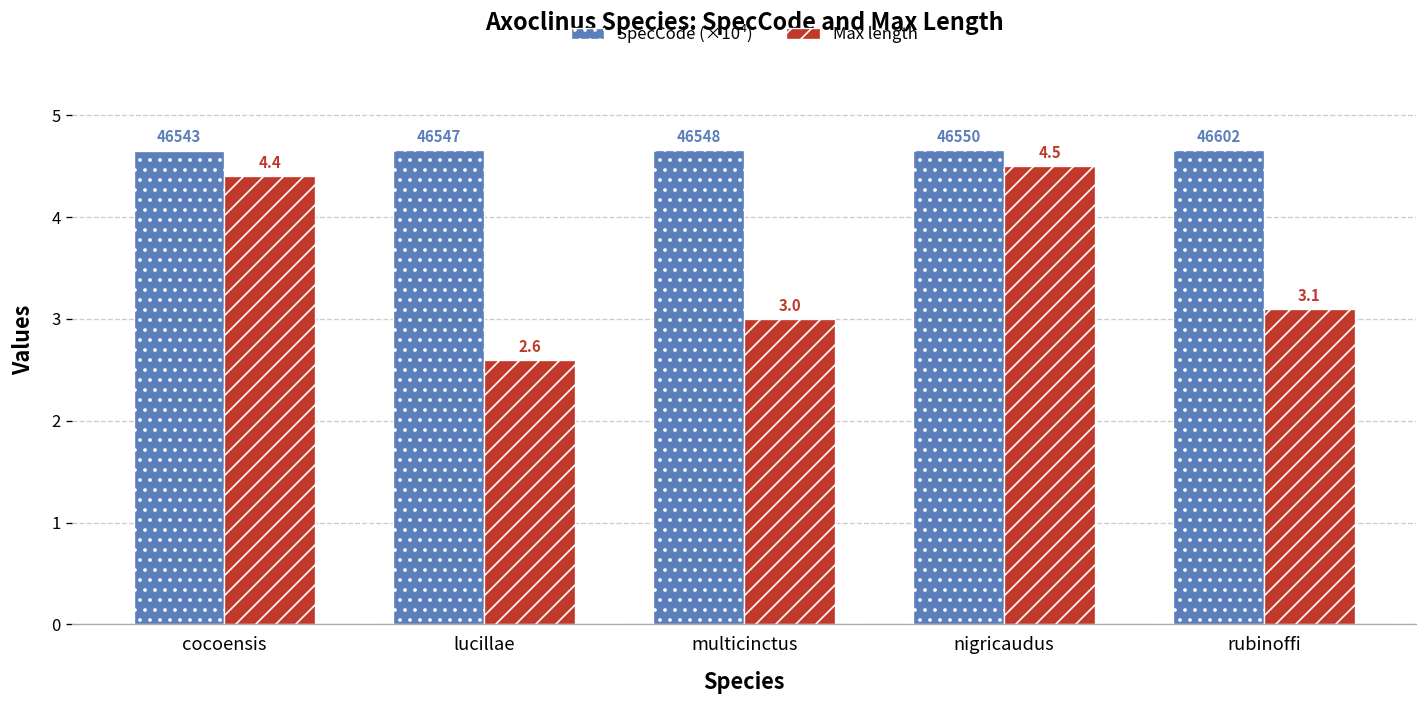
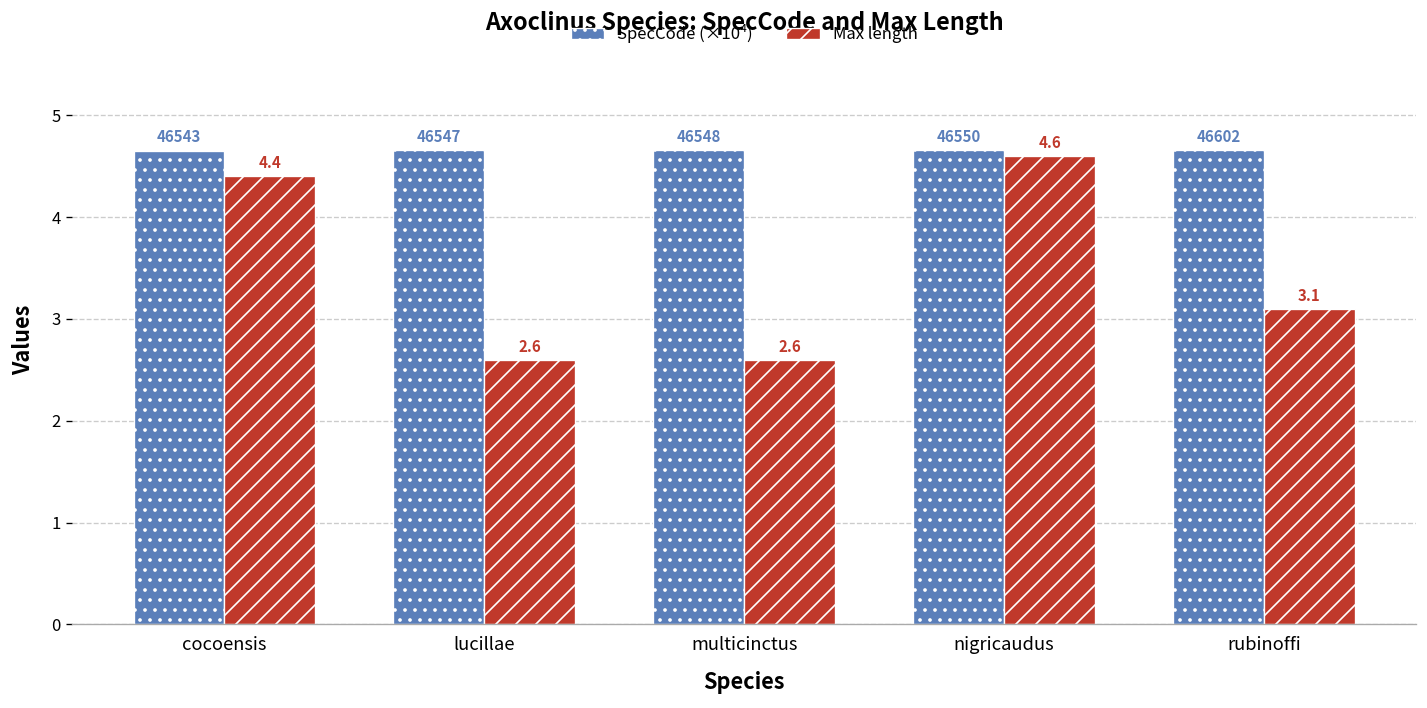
Max length, multicinctus: 3.0 -> 2.6
Max length, nigricaudus: 4.5 -> 4.6
